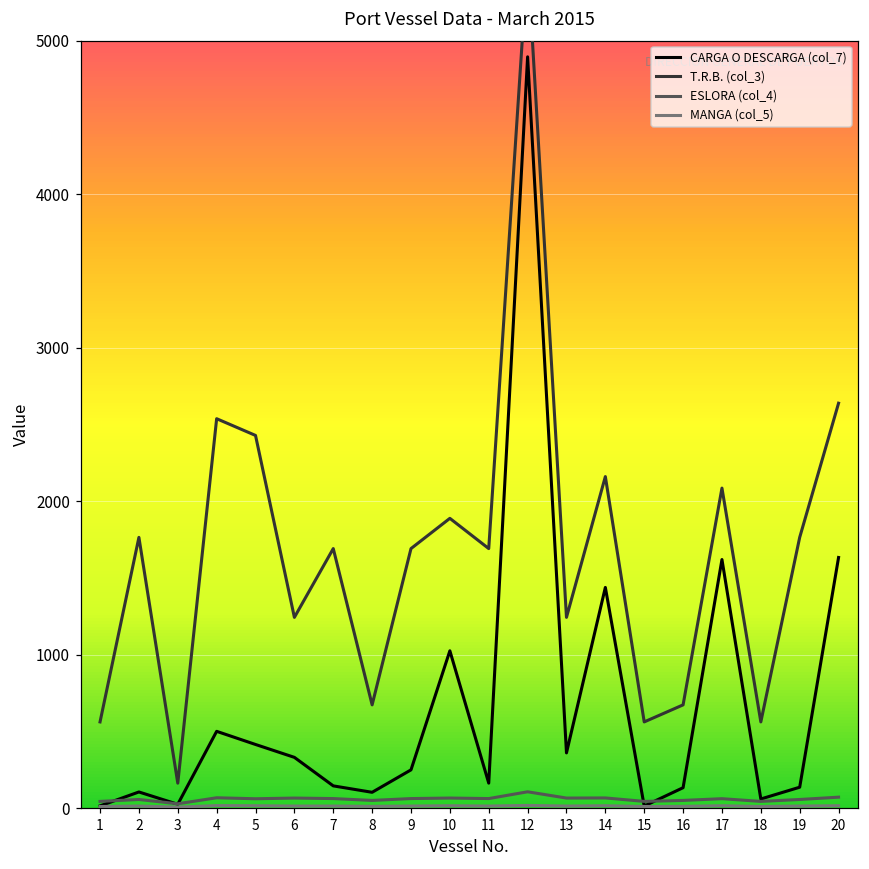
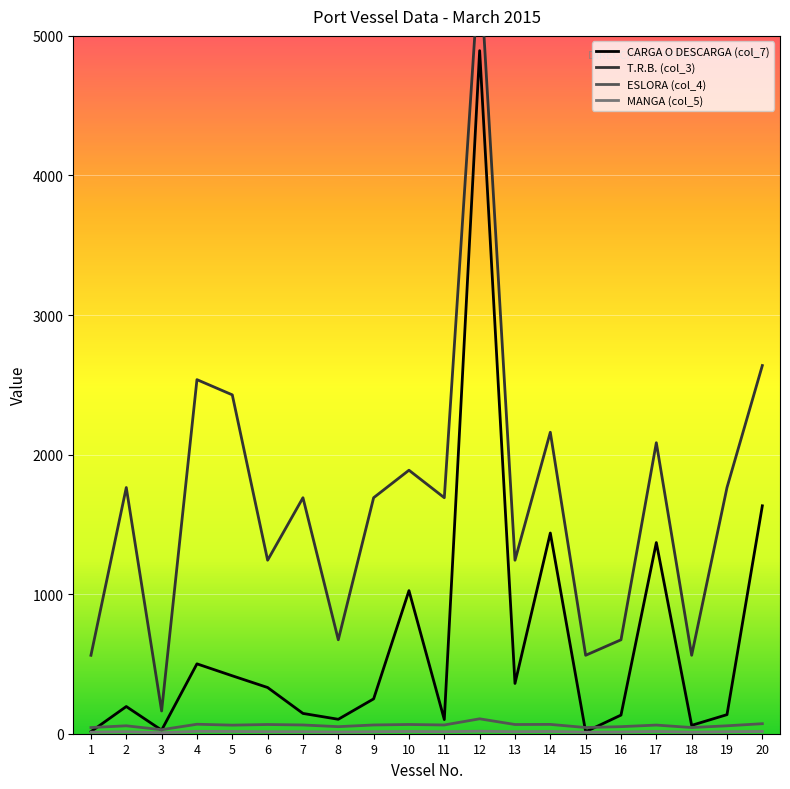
CARGA O DESCARGA (col_7), 2: 110 -> 190
CARGA O DESCARGA (col_7), 11: 160 -> 100
CARGA O DESCARGA (col_7), 17: 1620 -> 1370
